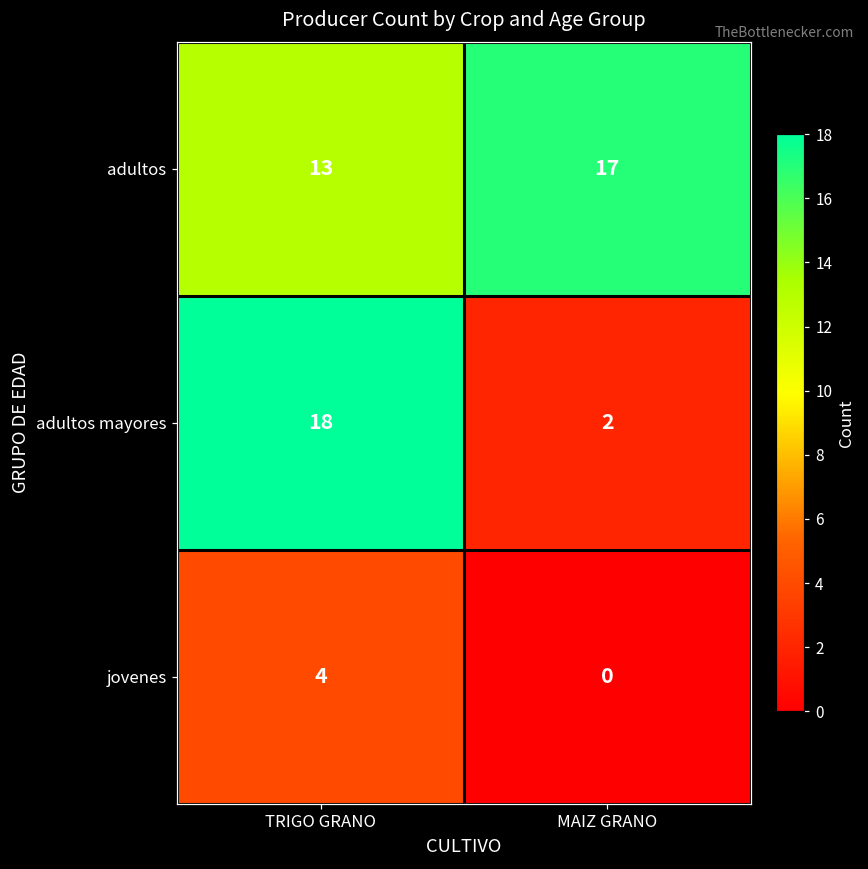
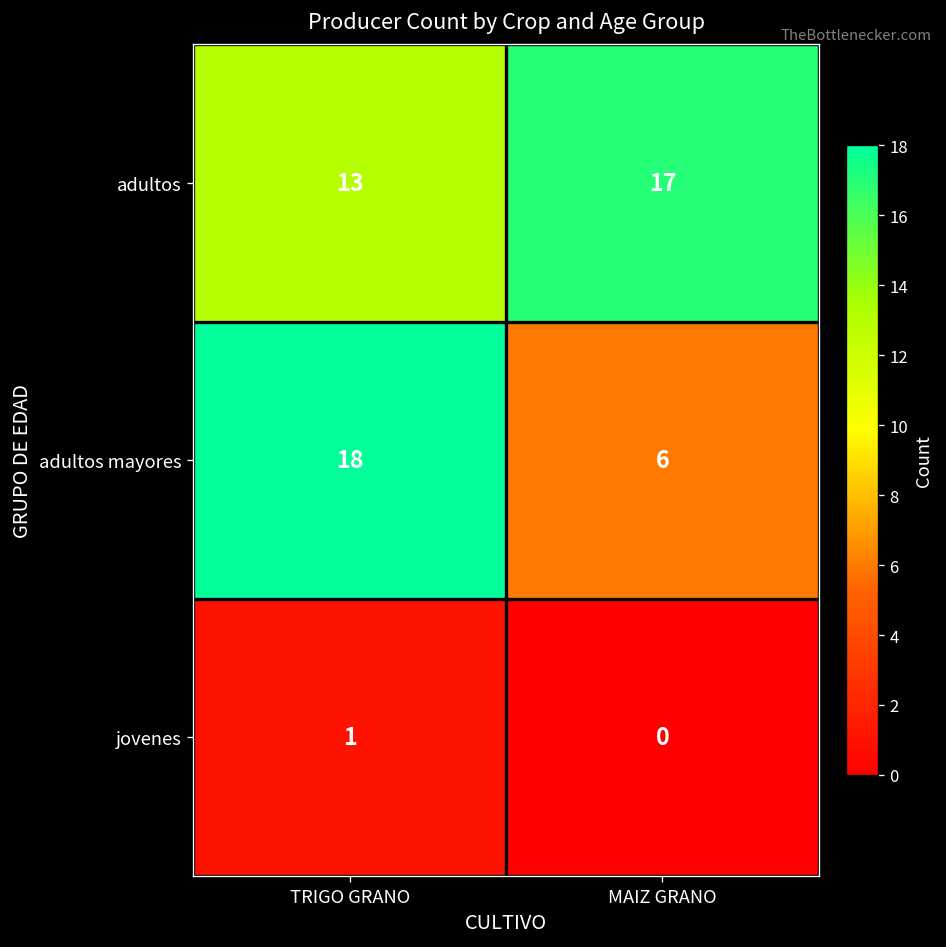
adultos mayores, MAIZ GRANO: 2 -> 6
jovenes, TRIGO GRANO: 4 -> 1
